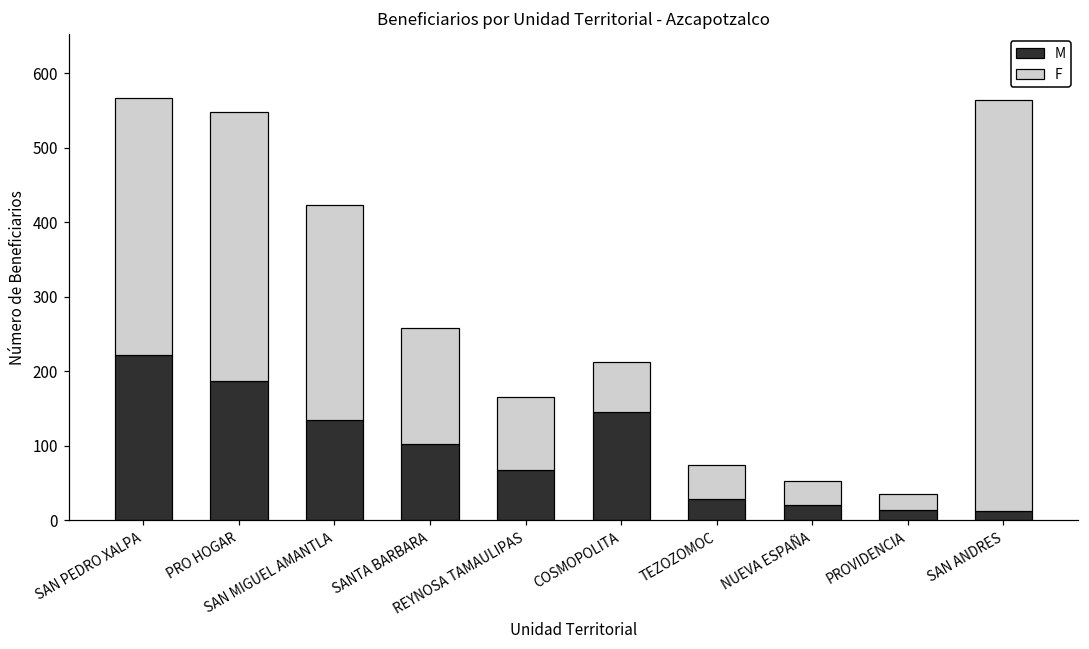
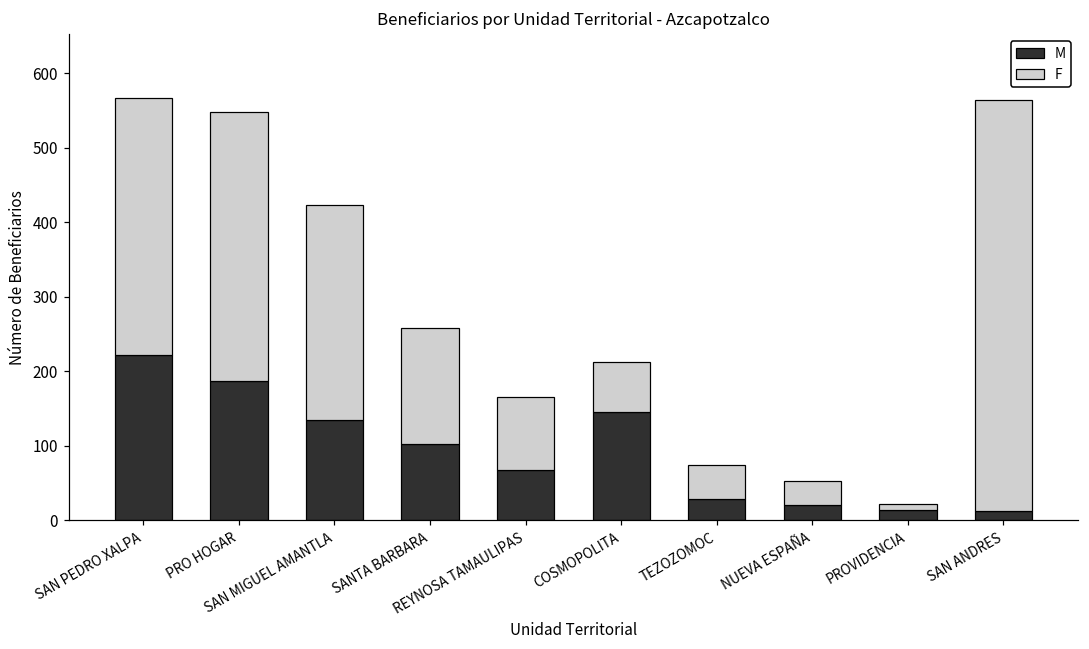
F, PROVIDENCIA: 20 -> 10
